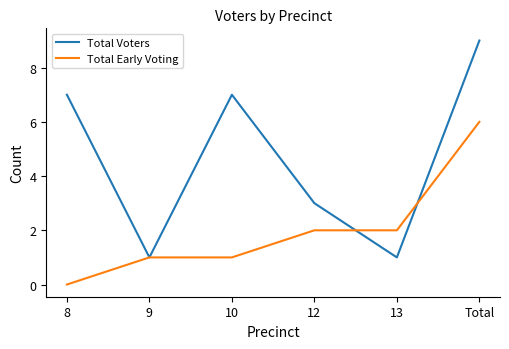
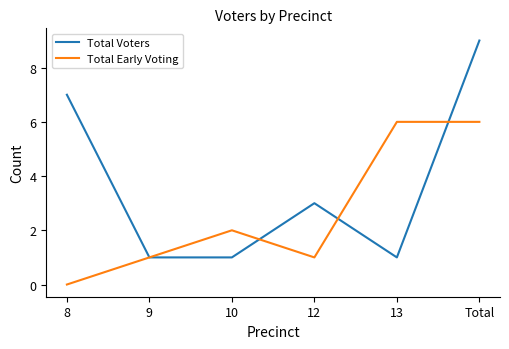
Total Voters, 10: 7 -> 1
Total Early Voting, 10: 1 -> 2
Total Early Voting, 12: 2 -> 1
Total Early Voting, 13: 2 -> 6
